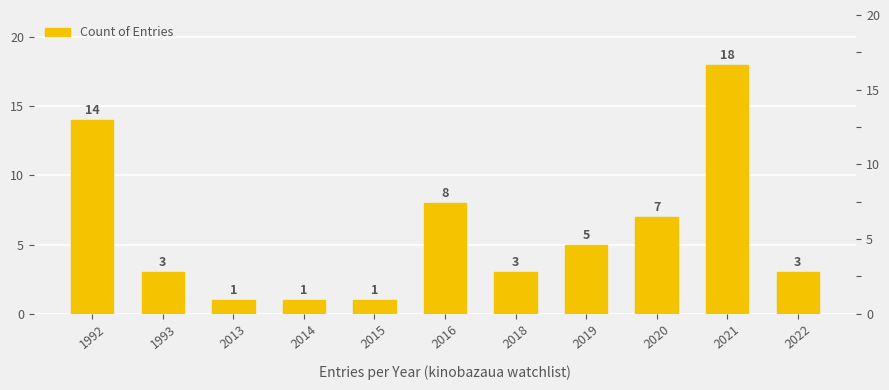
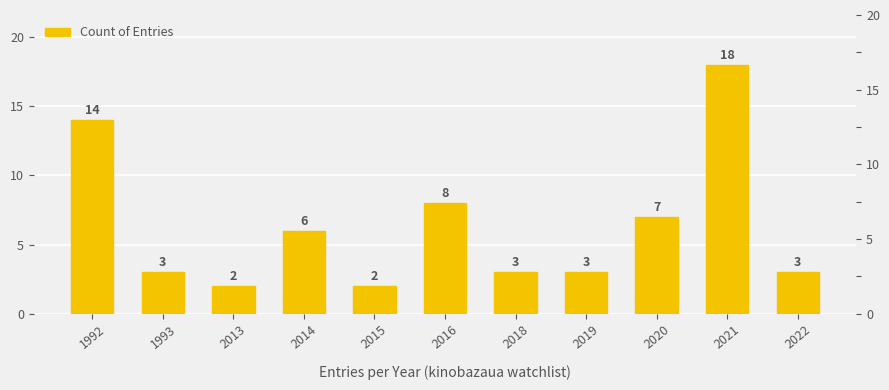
2013: 1 -> 2
2014: 1 -> 6
2015: 1 -> 2
2019: 5 -> 3
